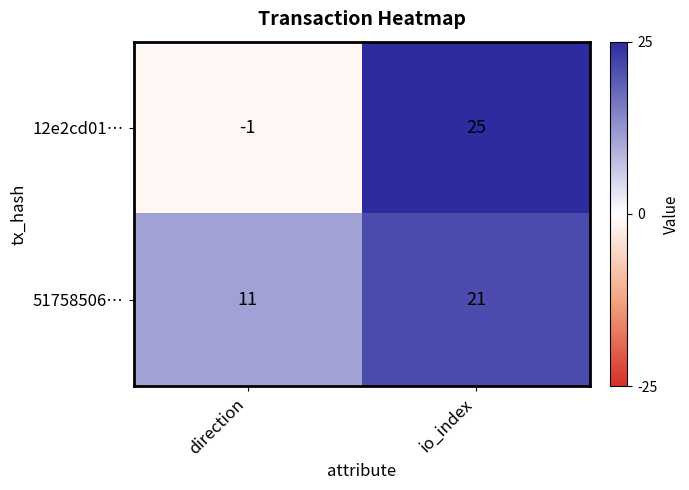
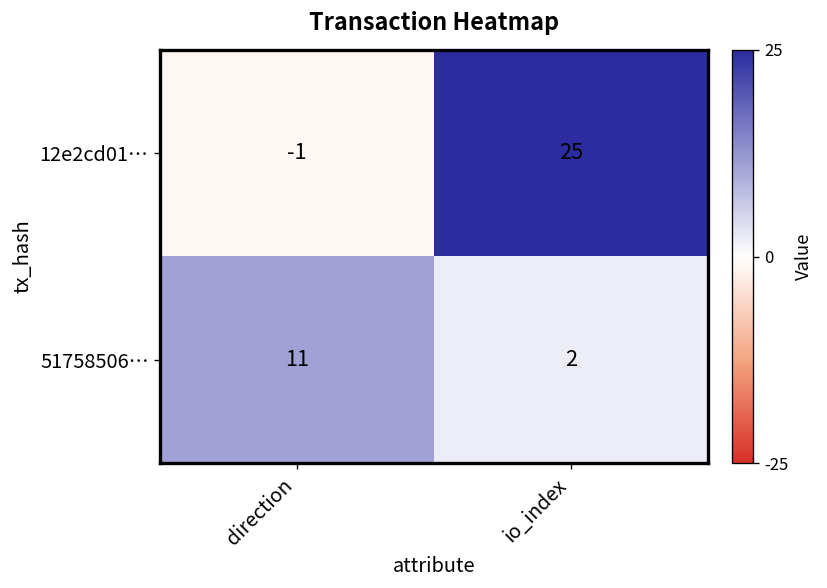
51758506…, io_index: 21 -> 2
